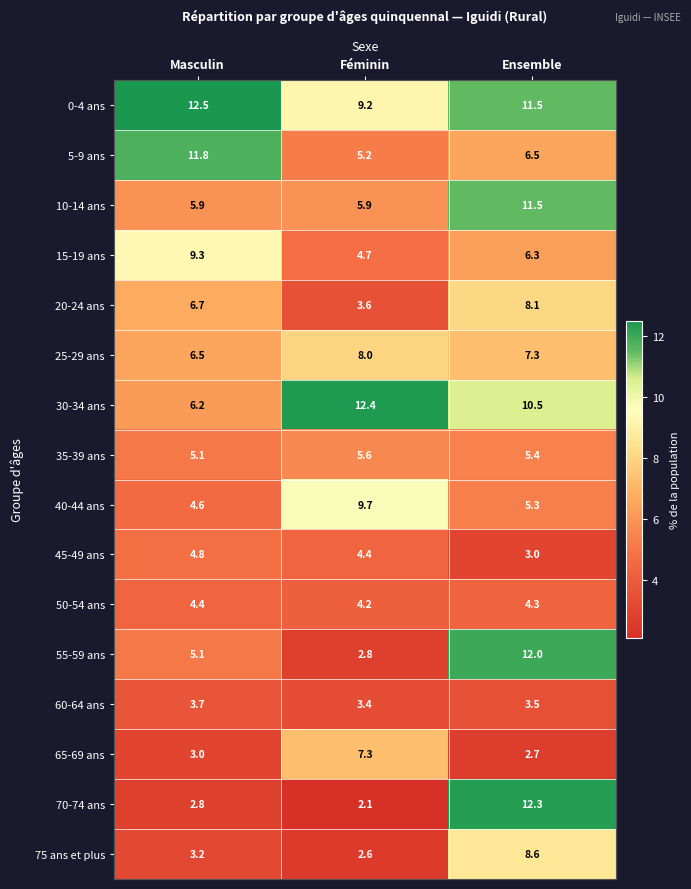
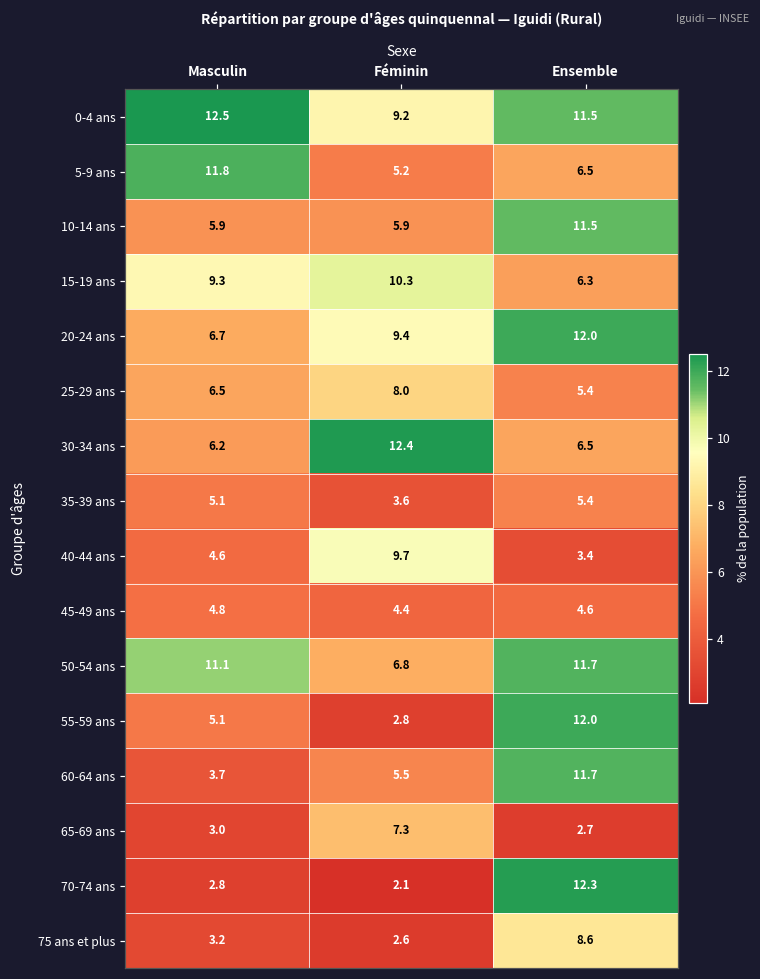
15-19 ans, Féminin: 4.7 -> 10.3
20-24 ans, Féminin: 3.6 -> 9.4
20-24 ans, Ensemble: 8.1 -> 12.0
25-29 ans, Ensemble: 7.3 -> 5.4
30-34 ans, Ensemble: 10.5 -> 6.5
35-39 ans, Féminin: 5.6 -> 3.6
40-44 ans, Ensemble: 5.3 -> 3.4
45-49 ans, Ensemble: 3.0 -> 4.6
50-54 ans, Masculin: 4.4 -> 11.1
50-54 ans, Féminin: 4.2 -> 6.8
50-54 ans, Ensemble: 4.3 -> 11.7
60-64 ans, Féminin: 3.4 -> 5.5
60-64 ans, Ensemble: 3.5 -> 11.7
